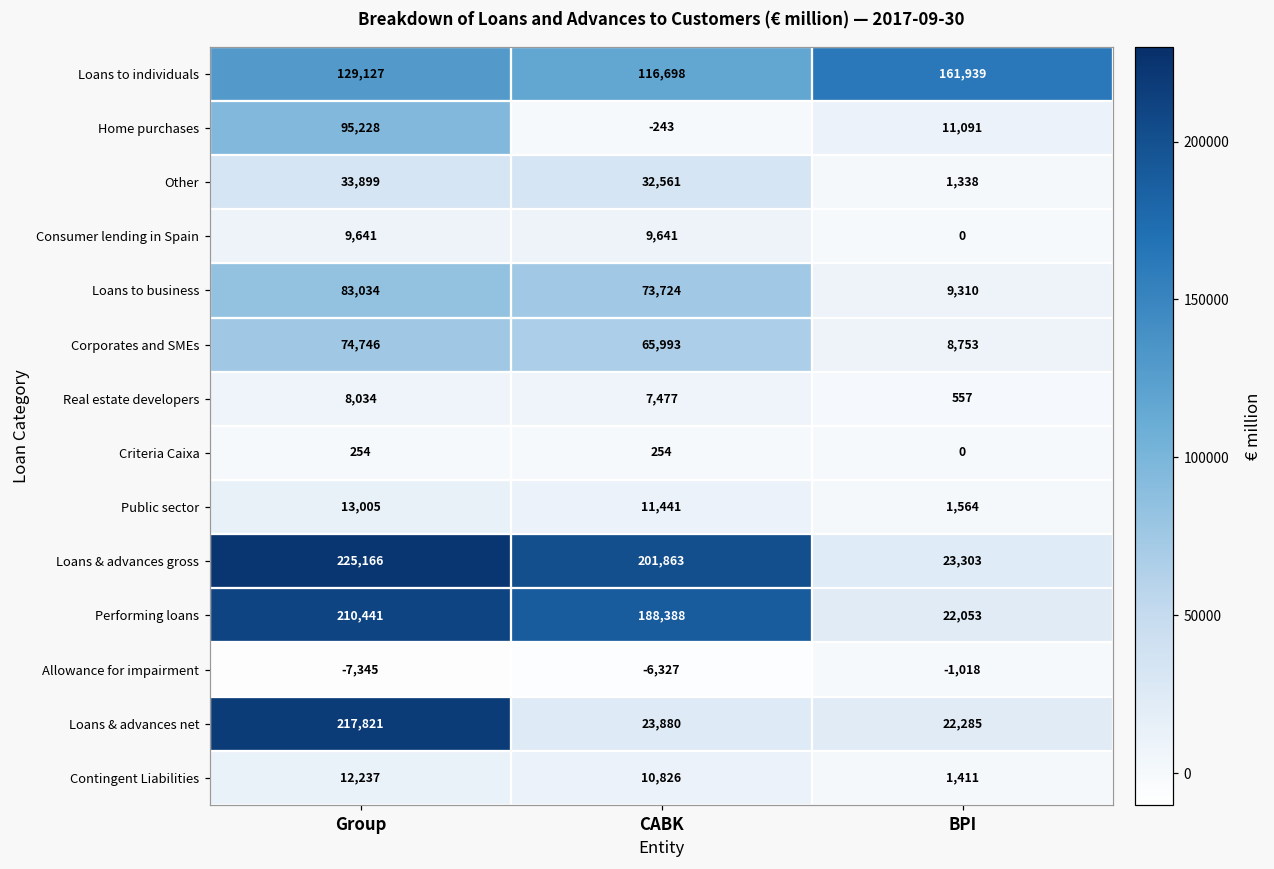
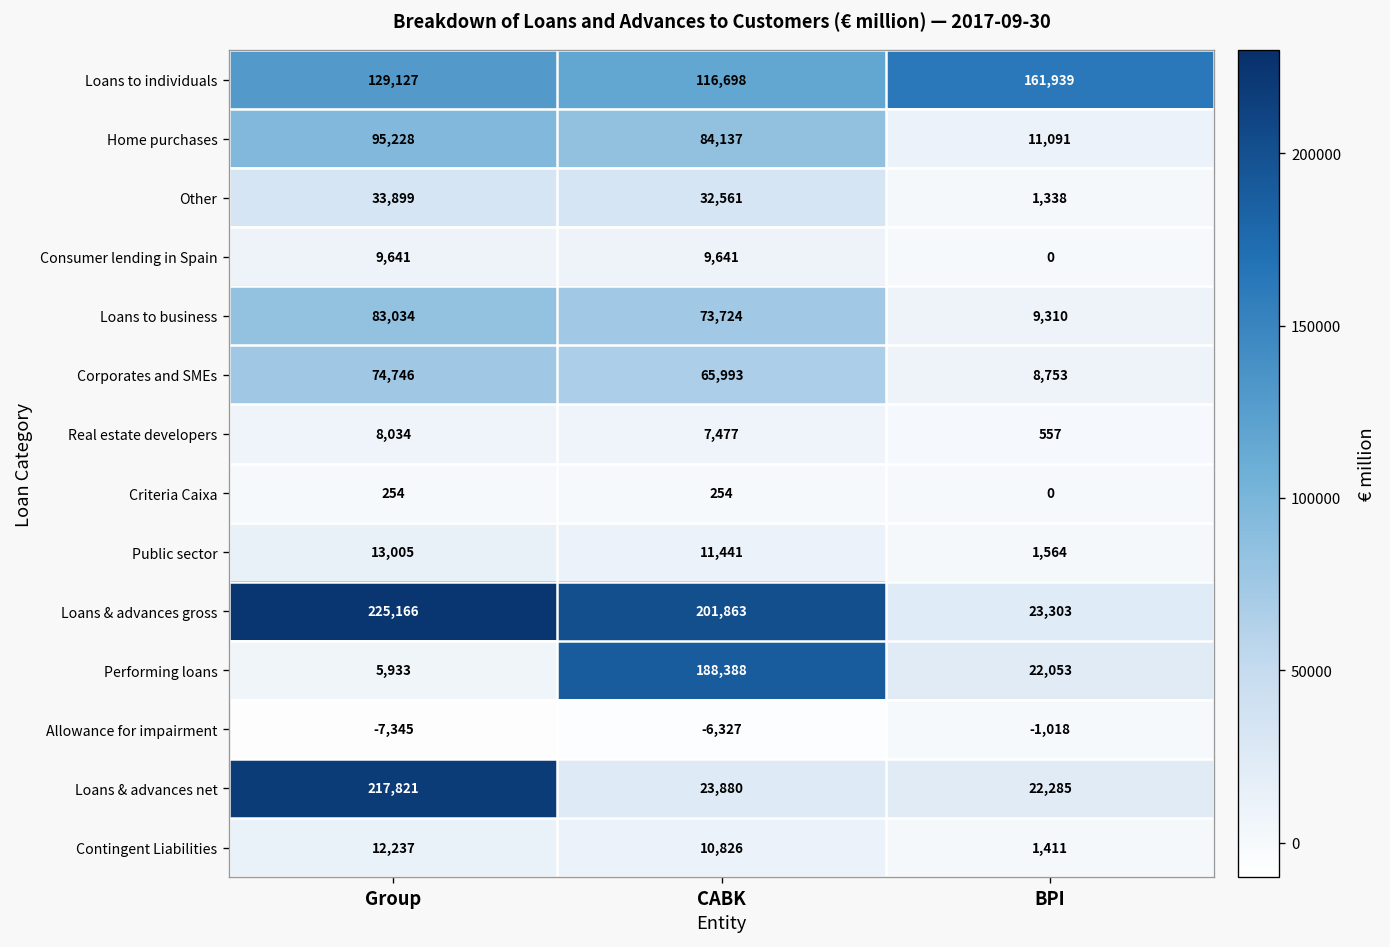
Home purchases, CABK: -243 -> 84,137
Performing loans, Group: 210,441 -> 5,933
